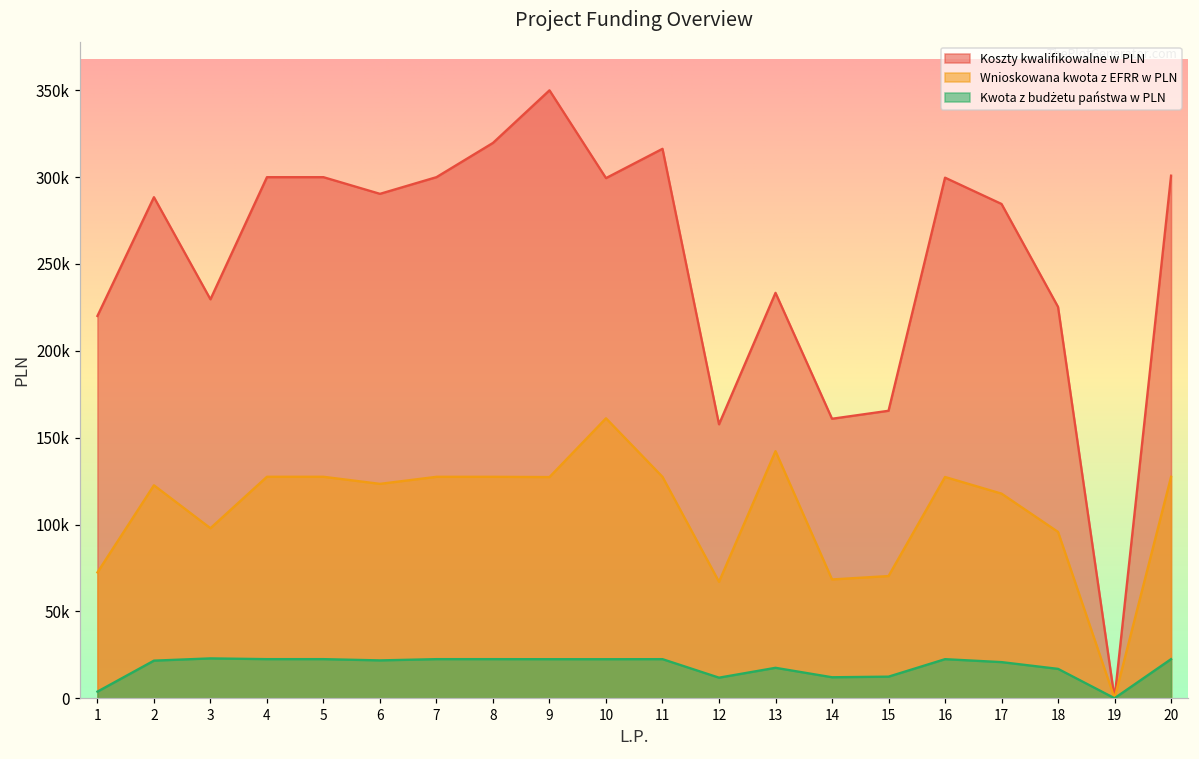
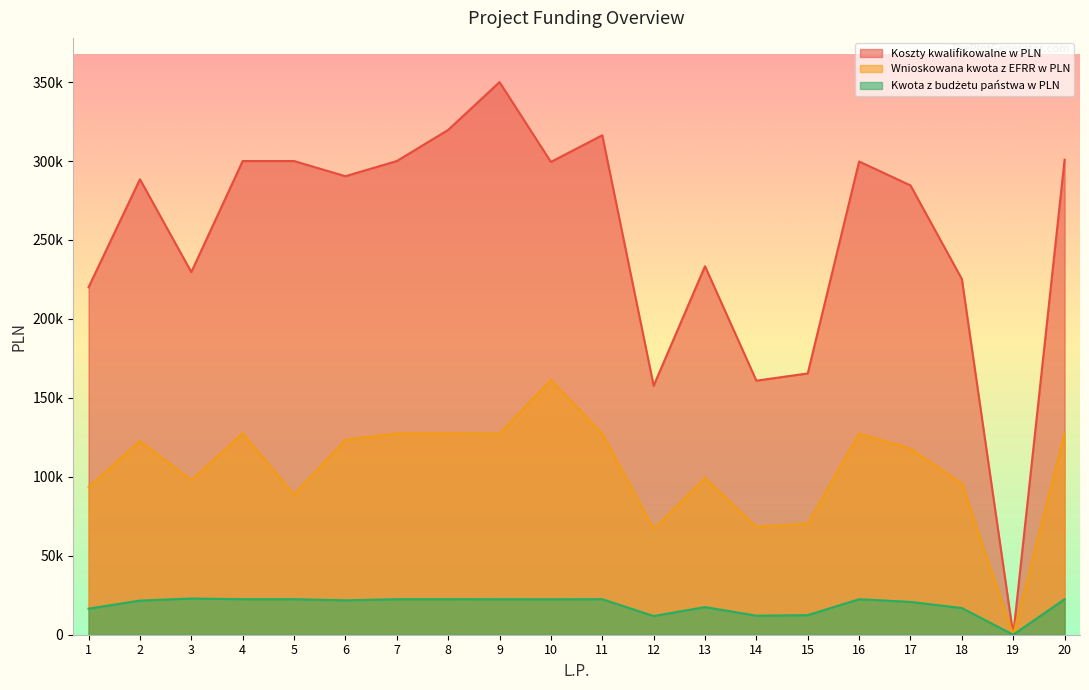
Wnioskowana kwota z EFRR w PLN, 1: 72000 -> 94000
Kwota z budżetu państwa w PLN, 1: 4000 -> 17000
Wnioskowana kwota z EFRR w PLN, 5: 127000 -> 89000
Wnioskowana kwota z EFRR w PLN, 13: 142000 -> 99000
